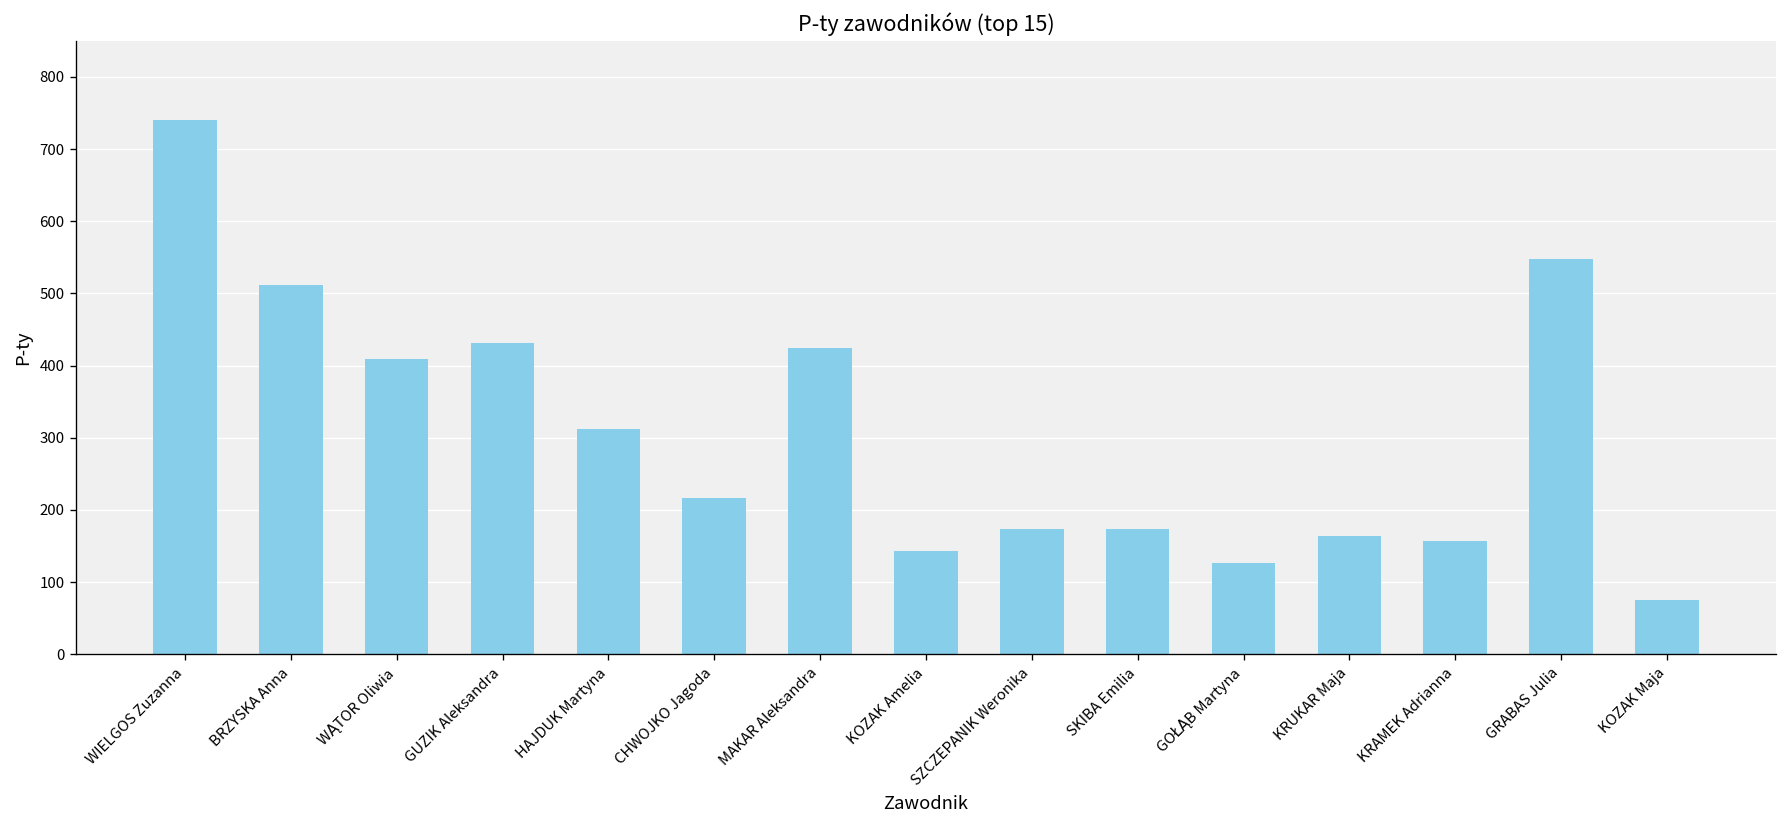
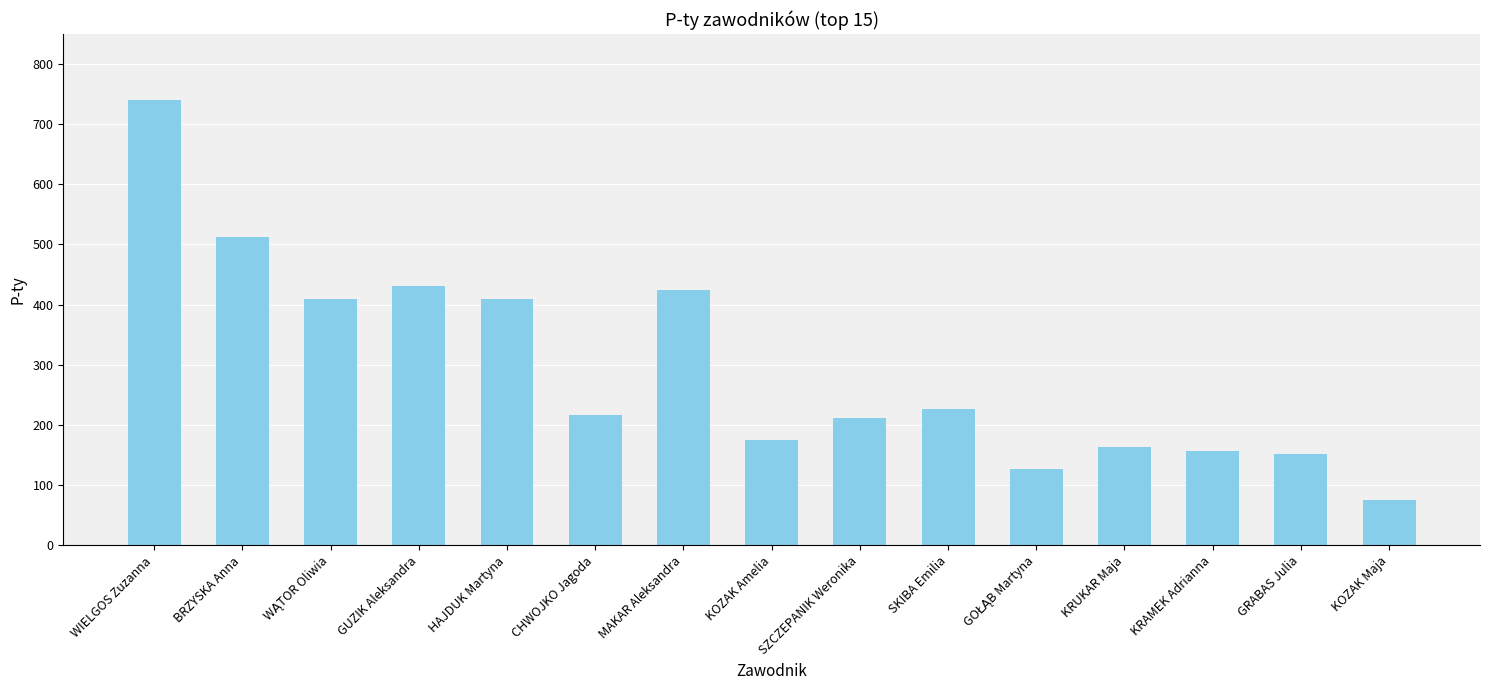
HAJDUK Martyna: 310 -> 410
KOZAK Amelia: 140 -> 180
SZCZEPANIK Weronika: 170 -> 210
SKIBA Emilia: 170 -> 230
GRABAS Julia: 550 -> 150
